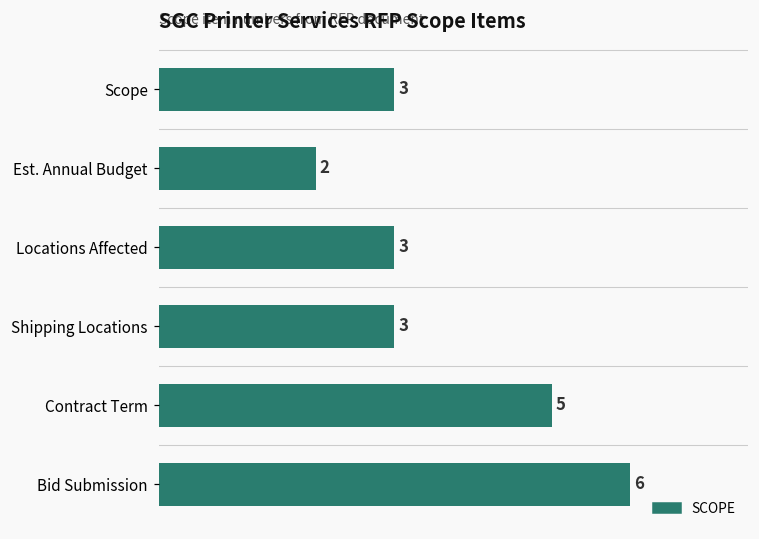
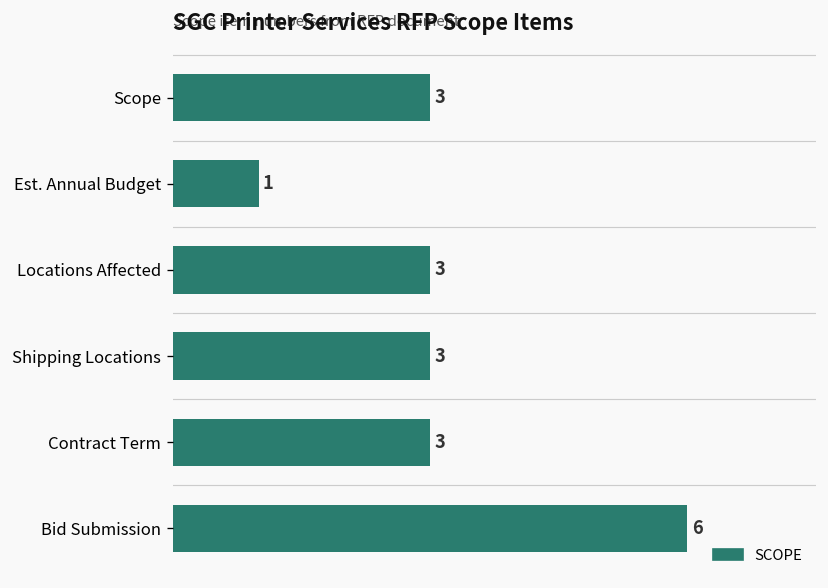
Est. Annual Budget: 2 -> 1
Contract Term: 5 -> 3
